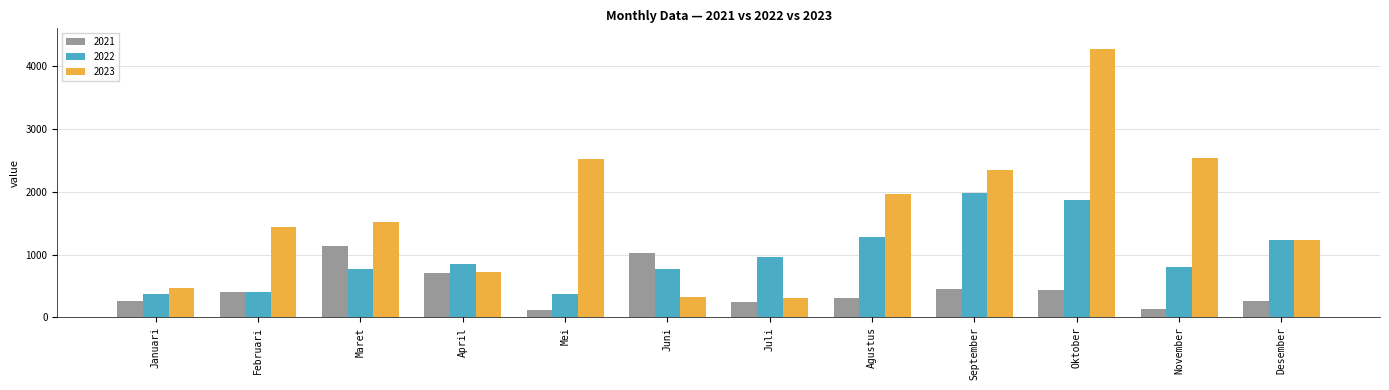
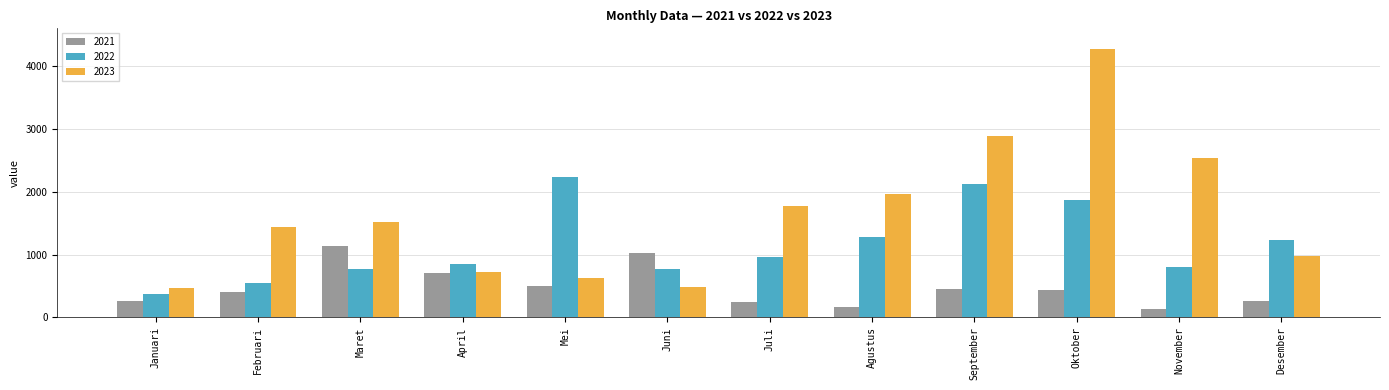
2022, Februari: 400 -> 600
2021, Mei: 100 -> 500
2022, Mei: 400 -> 2200
2023, Mei: 2500 -> 600
2023, Juni: 300 -> 500
2023, Juli: 300 -> 1800
2021, Agustus: 300 -> 200
2022, September: 2000 -> 2100
2023, September: 2300 -> 2900
2023, Desember: 1200 -> 1000
